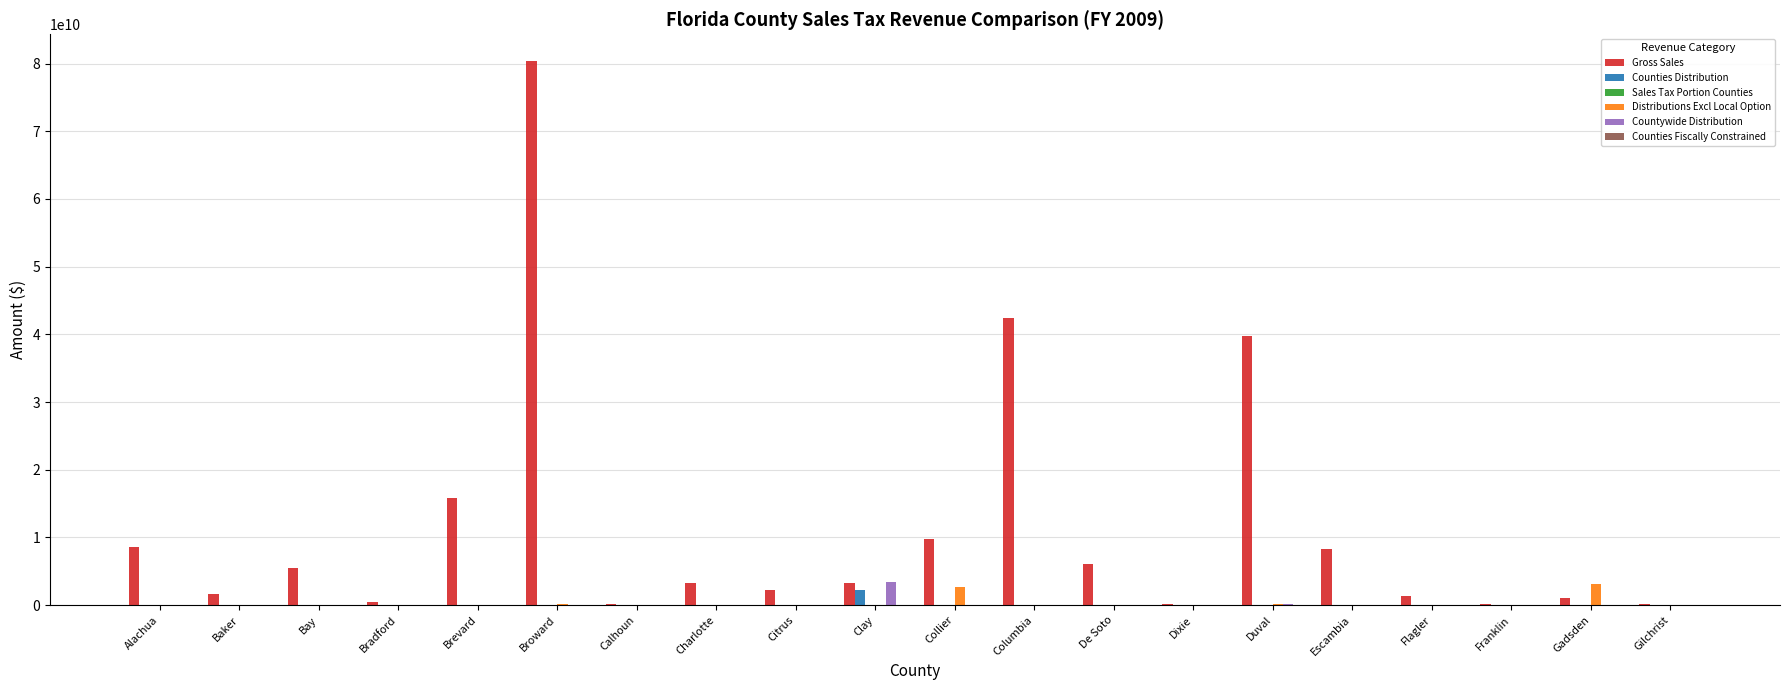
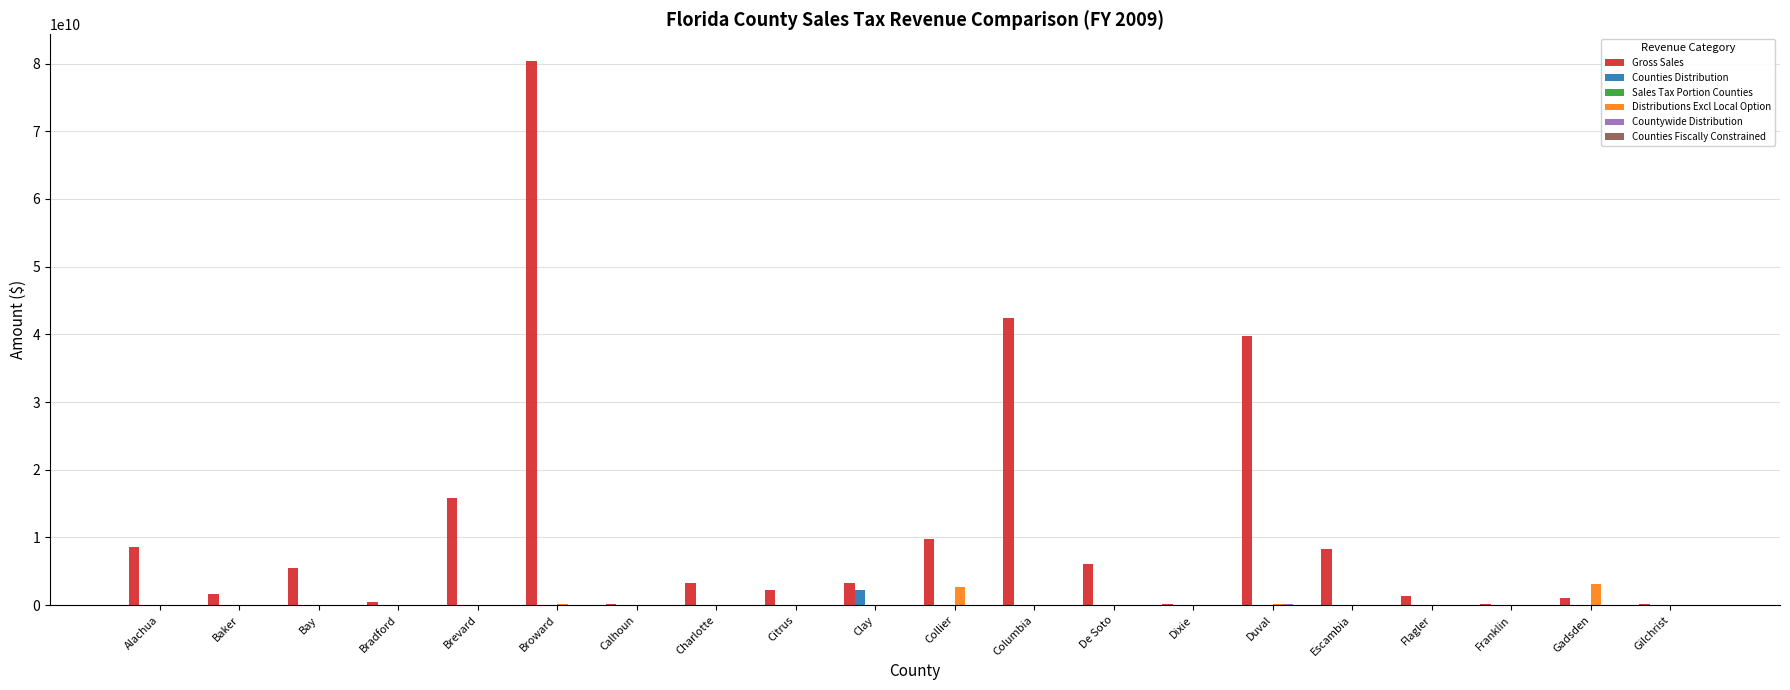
Countywide Distribution, Clay: 3000000000 -> 0
